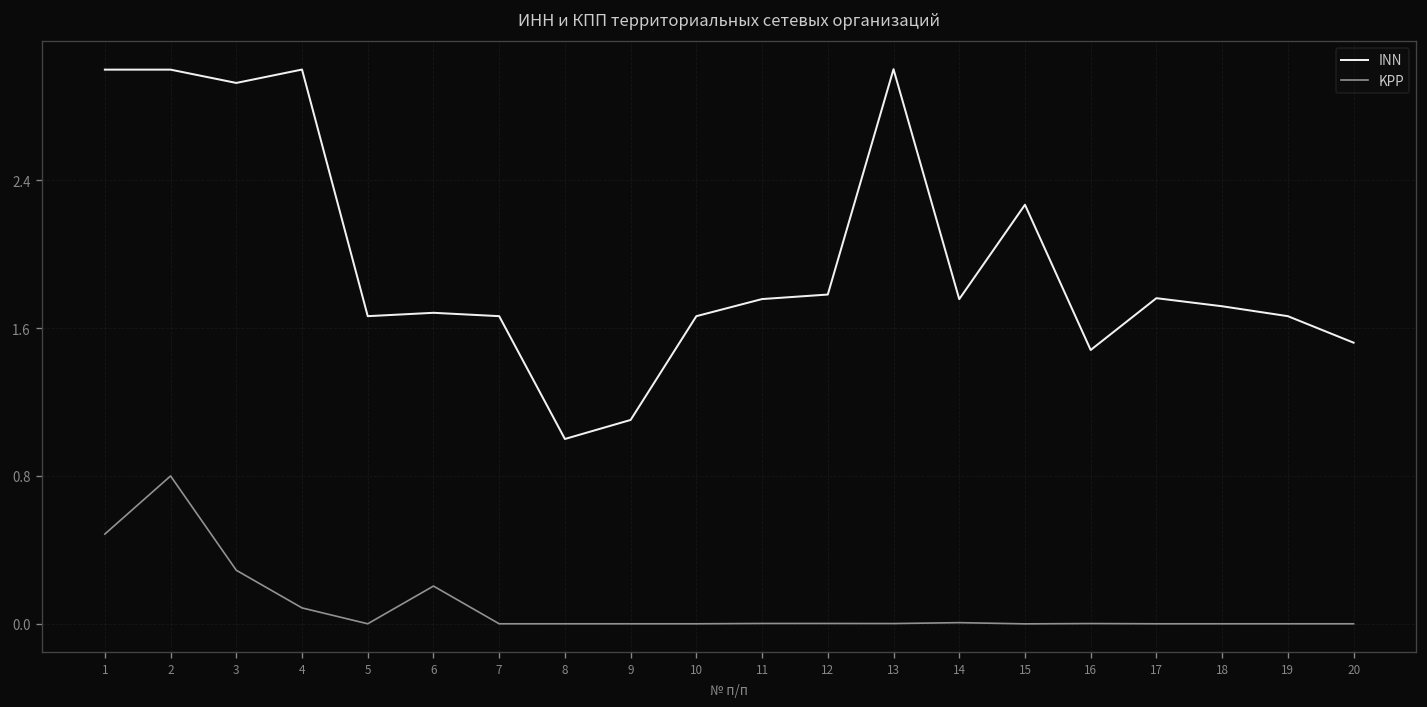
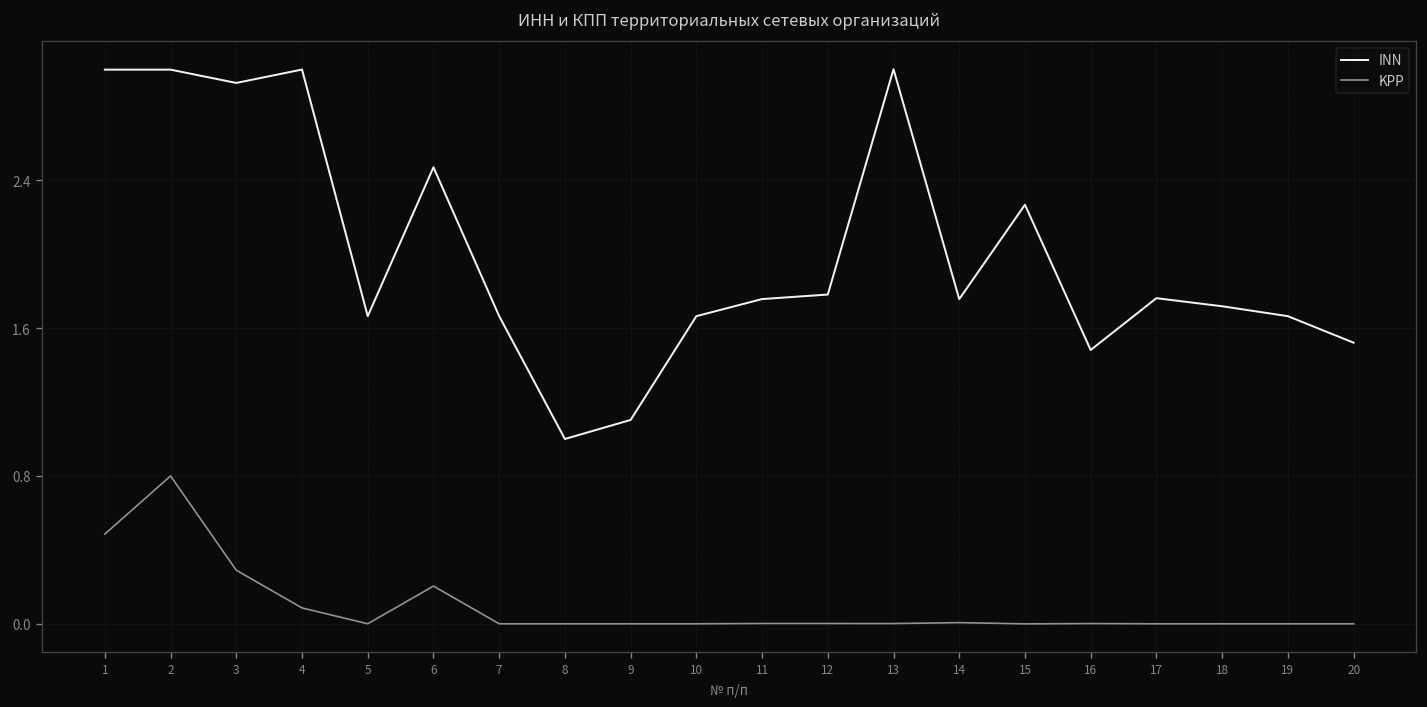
INN, 6: 1.68 -> 2.47
